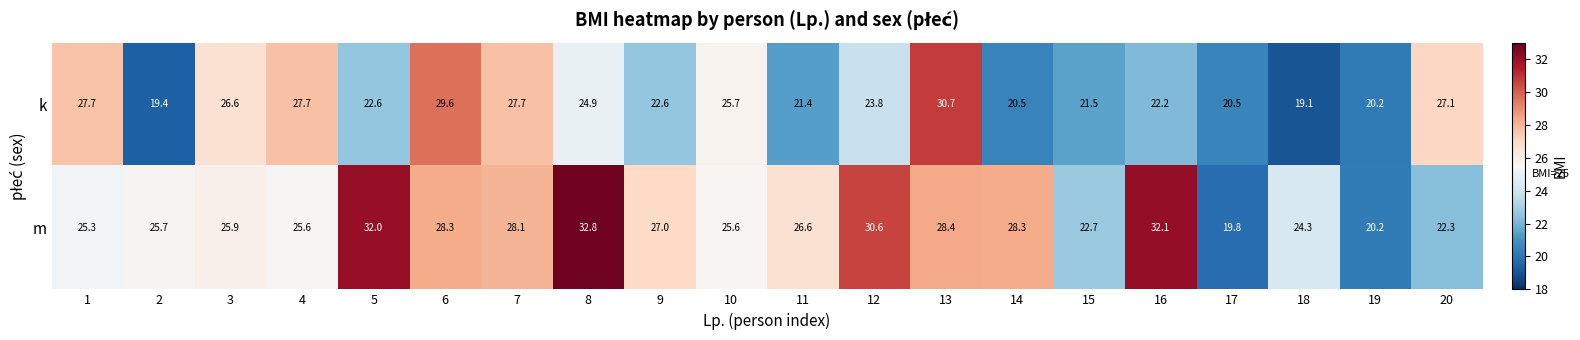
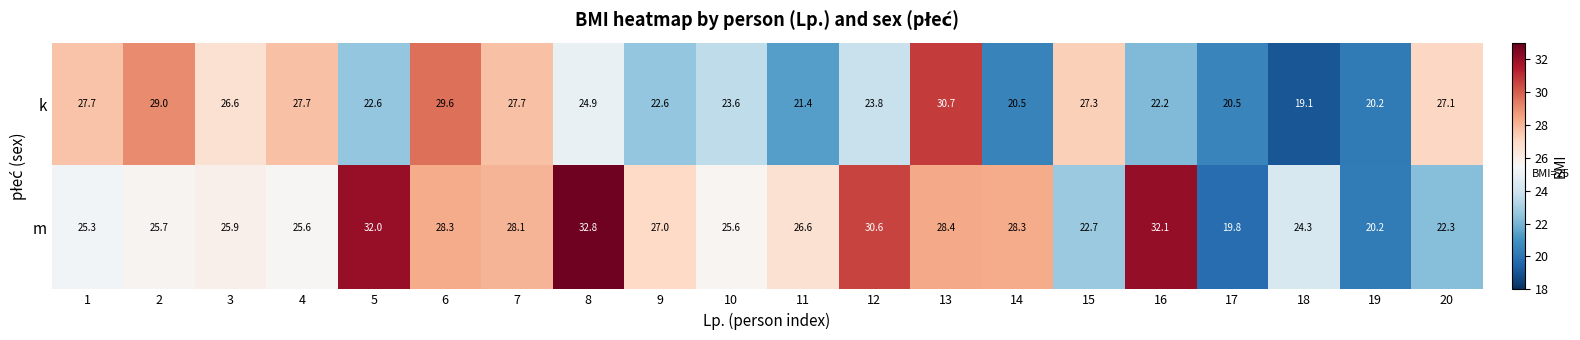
k, 2: 19.4 -> 29.0
k, 10: 25.7 -> 23.6
k, 15: 21.5 -> 27.3
